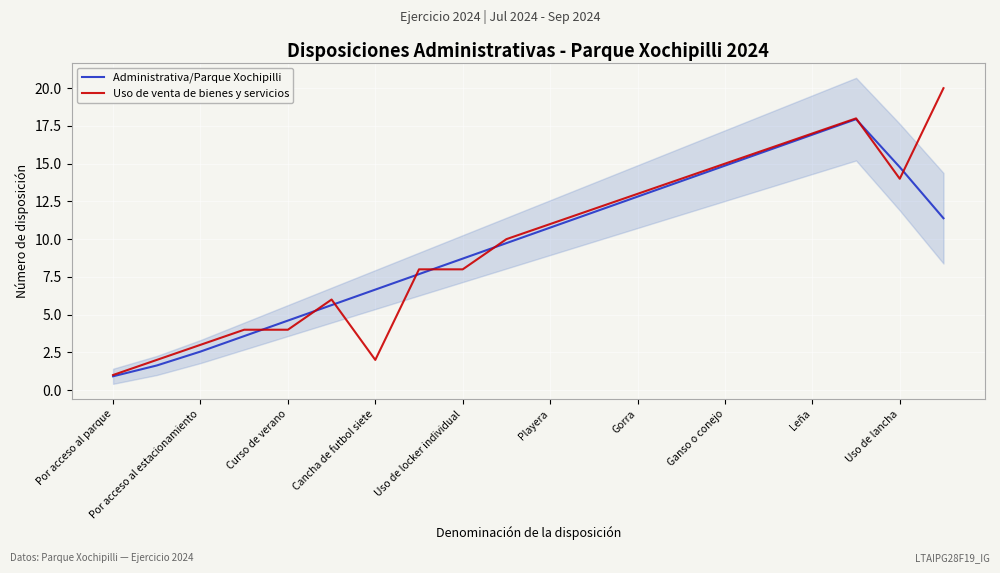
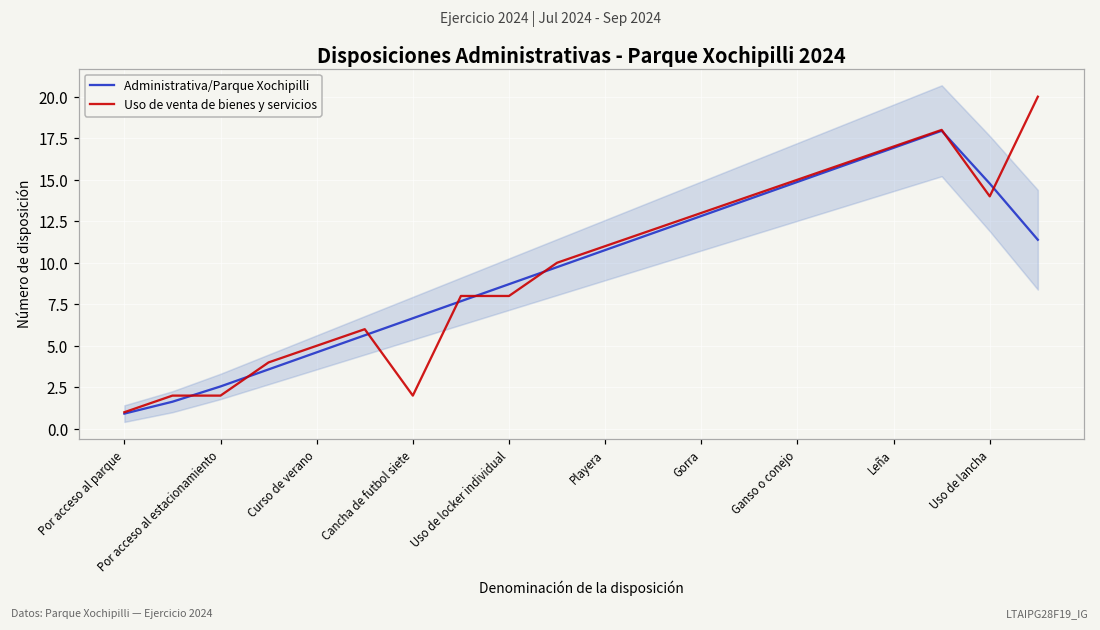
Uso de venta de bienes y servicios, Por acceso al estacionamiento: 3 -> 2
Uso de venta de bienes y servicios, Curso de verano: 4 -> 5
